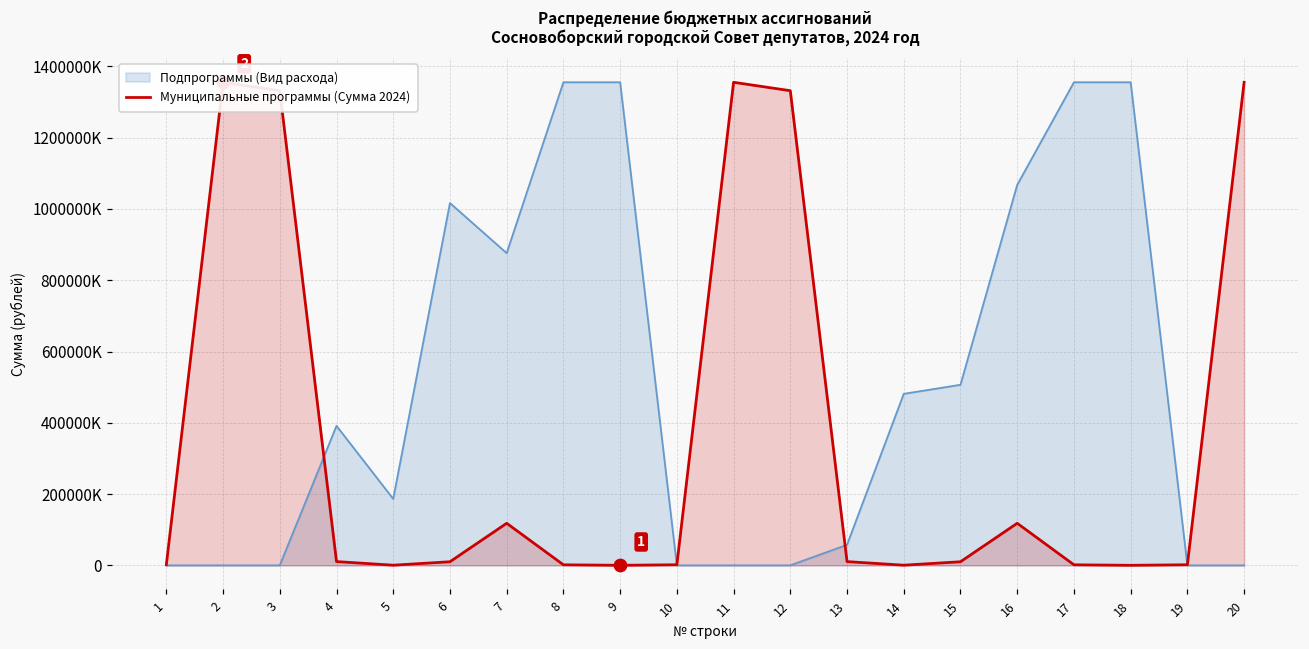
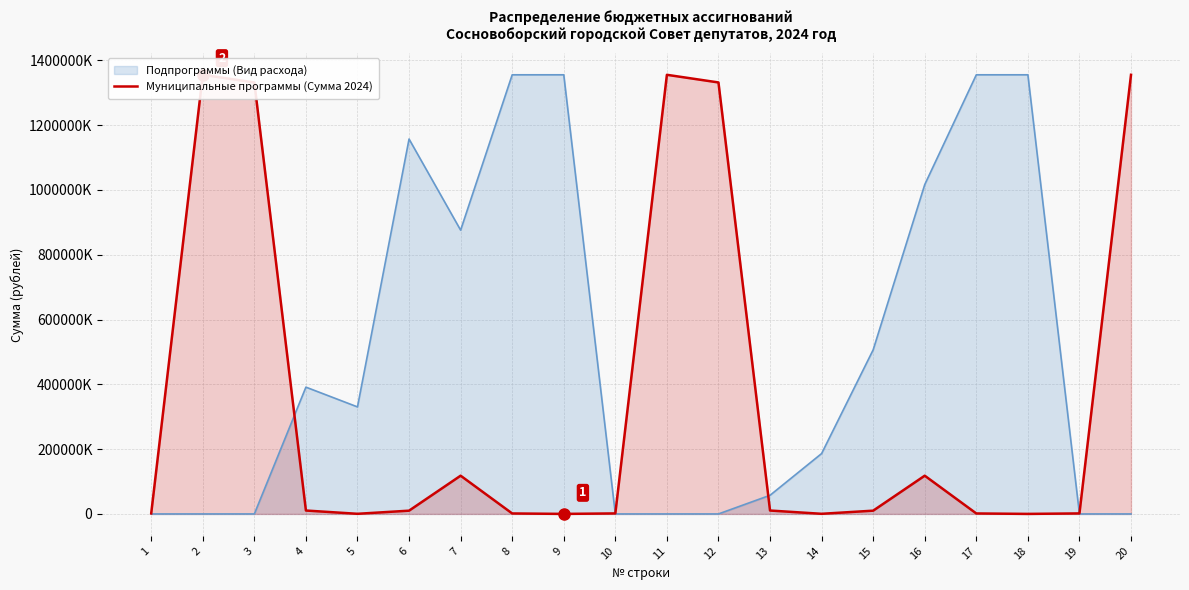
Подпрограммы (Вид расхода), 5: 190000000 -> 330000000
Подпрограммы (Вид расхода), 6: 1020000000 -> 1160000000
Подпрограммы (Вид расхода), 14: 480000000 -> 190000000
Подпрограммы (Вид расхода), 16: 1070000000 -> 1020000000
